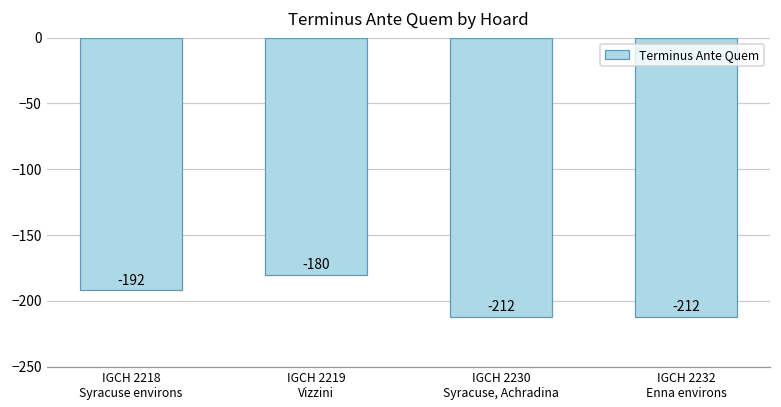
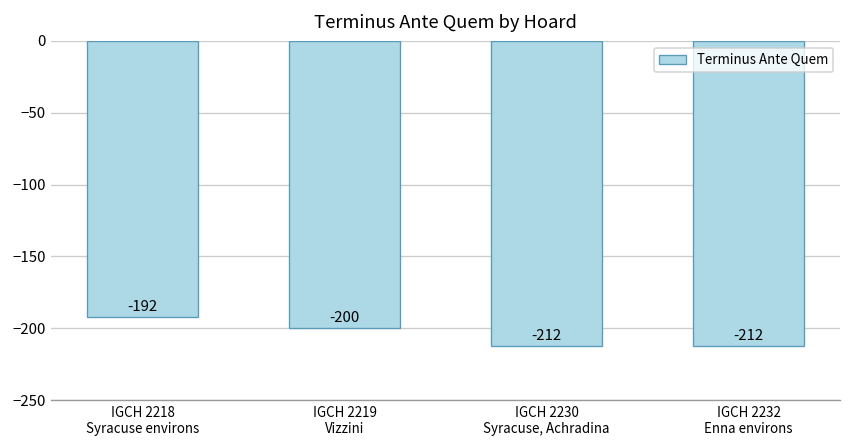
IGCH 2219 Vizzini: -180 -> -200
